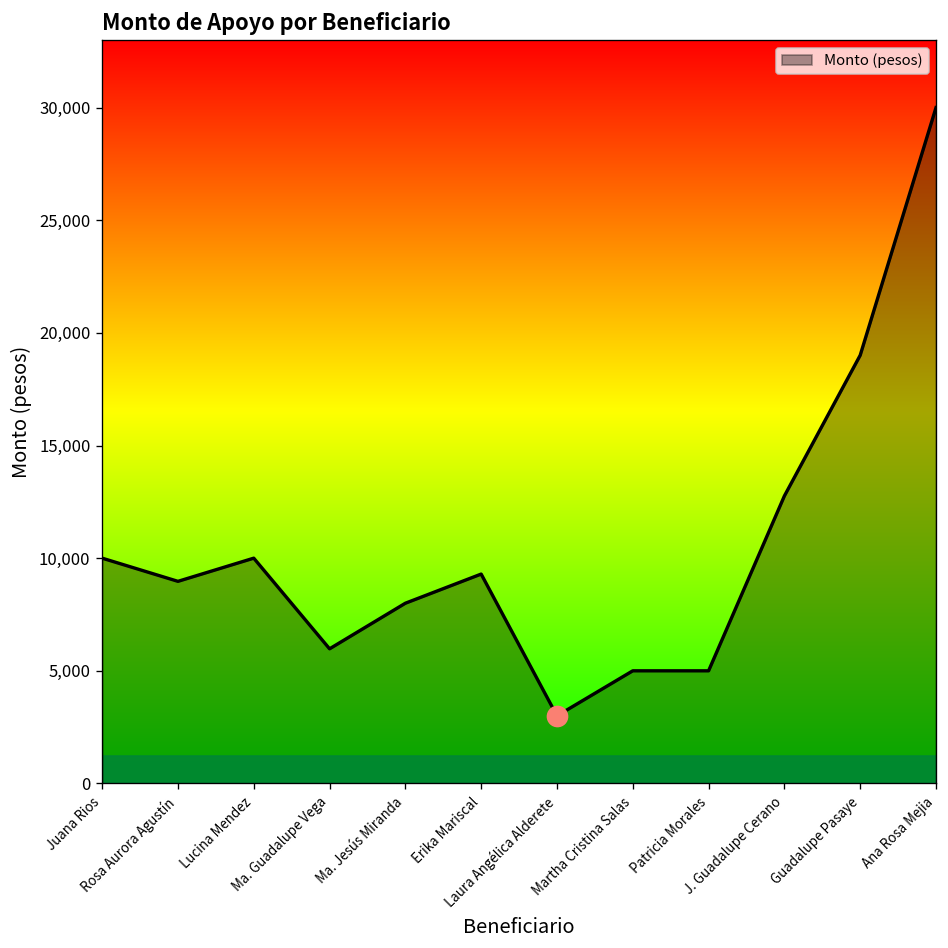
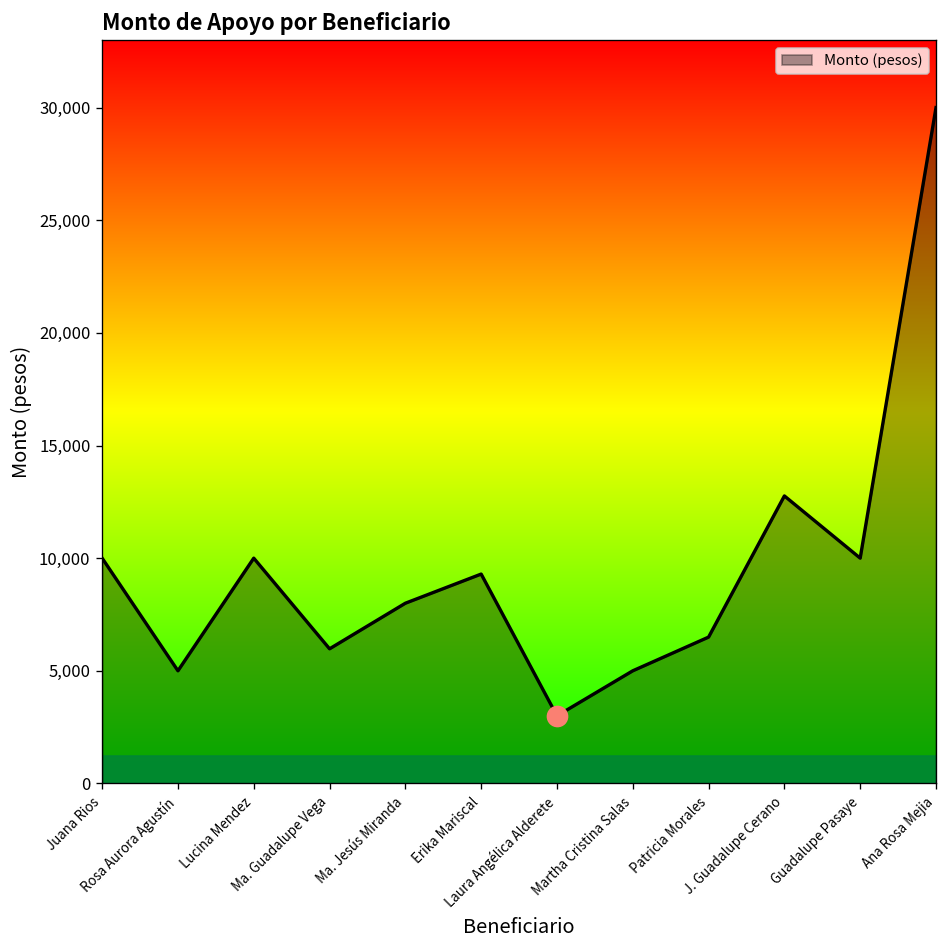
Monto (pesos), Rosa Aurora Agustín: 9,000 -> 5,000
Monto (pesos), Patricia Morales: 5,000 -> 6,500
Monto (pesos), Guadalupe Pasaye: 19,000 -> 10,000
